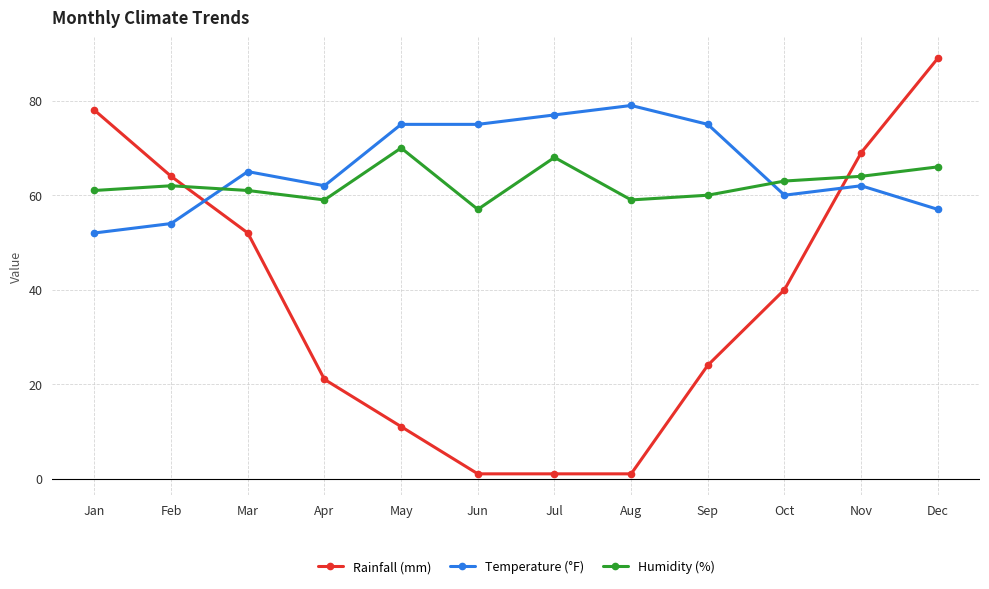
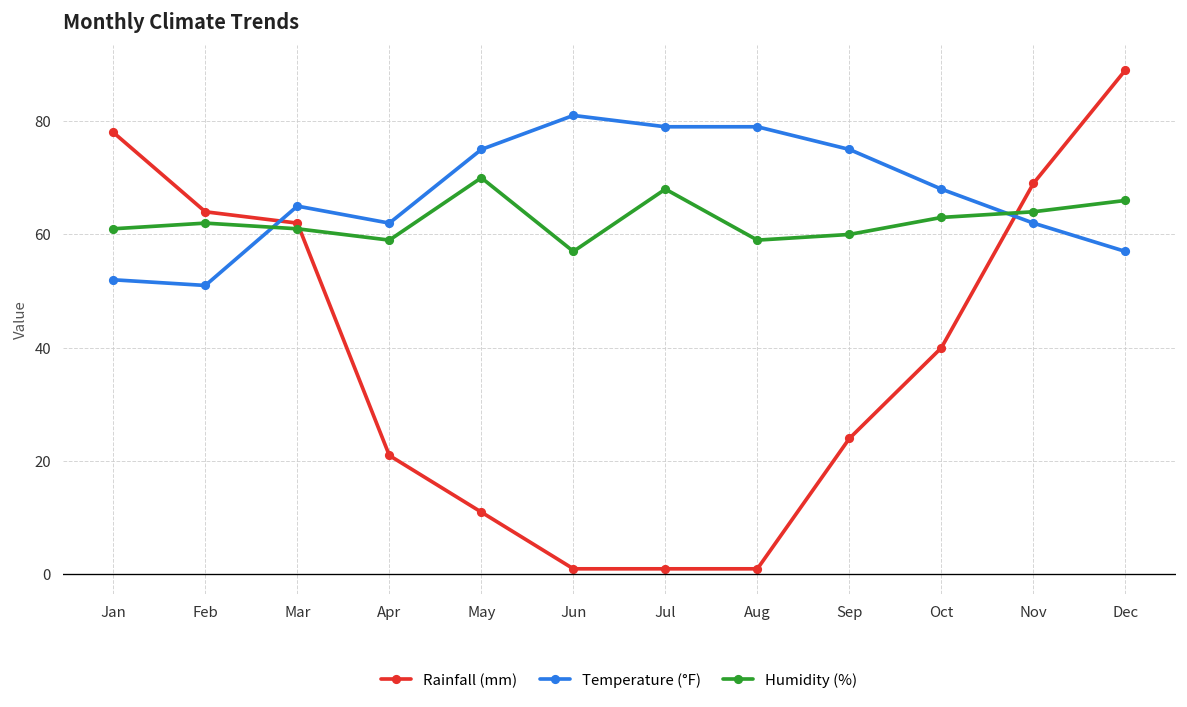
Temperature (°F), Feb: 54 -> 51
Rainfall (mm), Mar: 52 -> 62
Temperature (°F), Jun: 75 -> 81
Temperature (°F), Jul: 77 -> 79
Temperature (°F), Oct: 60 -> 68
